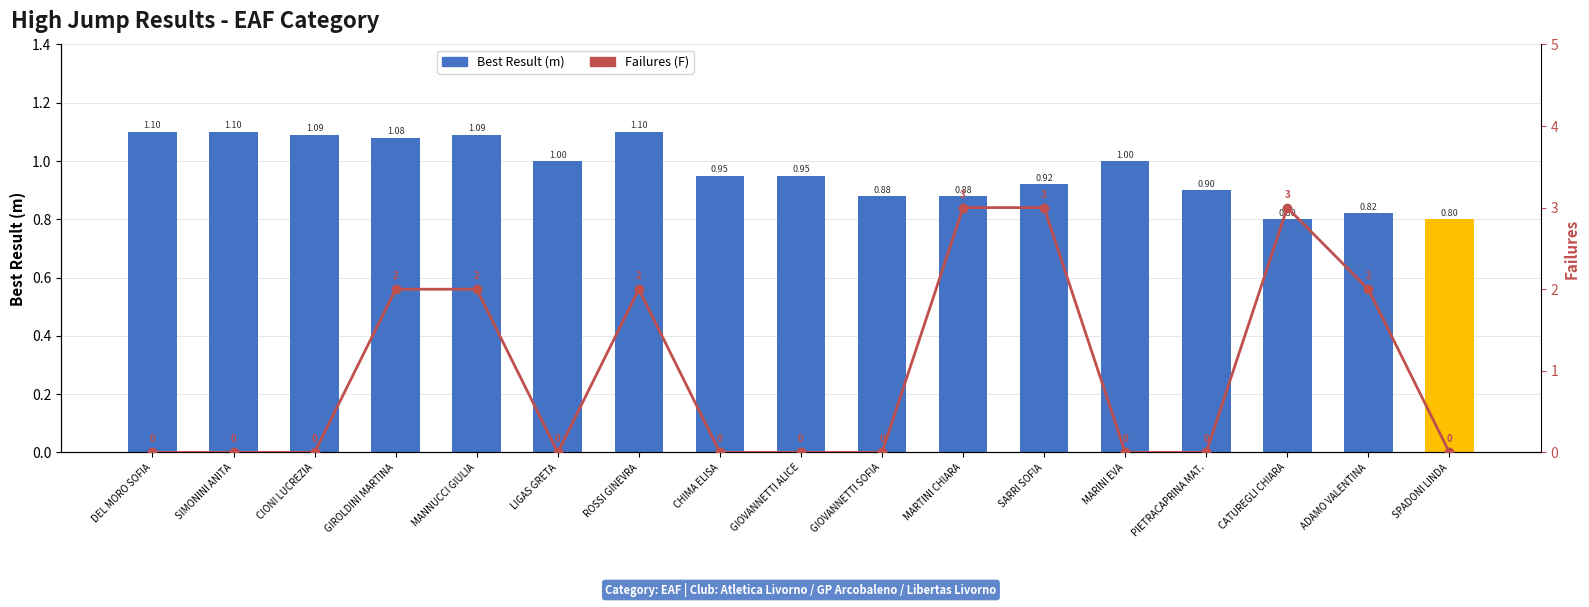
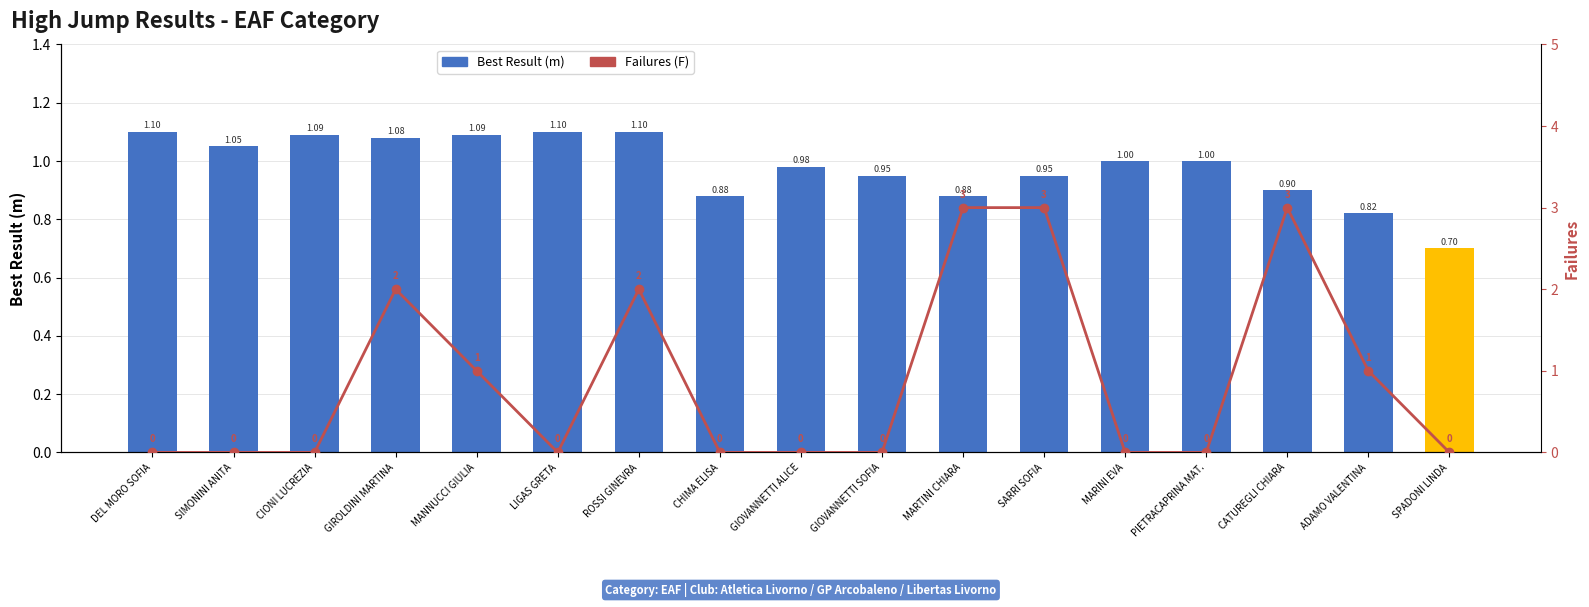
Best Result (m), SIMONINI ANITA: 1.10 -> 1.05
Best Result (m), LIGAS GRETA: 1.00 -> 1.10
Best Result (m), CHIMA ELISA: 0.95 -> 0.88
Best Result (m), GIOVANNETTI ALICE: 0.95 -> 0.98
Best Result (m), GIOVANNETTI SOFIA: 0.88 -> 0.95
Best Result (m), SARRI SOFIA: 0.92 -> 0.95
Best Result (m), PIETRACAPRINA MAT.: 0.90 -> 1.00
Best Result (m), CATUREGLI CHIARA: 0.80 -> 0.90
Best Result (m), SPADONI LINDA: 0.80 -> 0.70
Failures (F), MANNUCCI GIULIA: 2 -> 1
Failures (F), ADAMO VALENTINA: 2 -> 1
